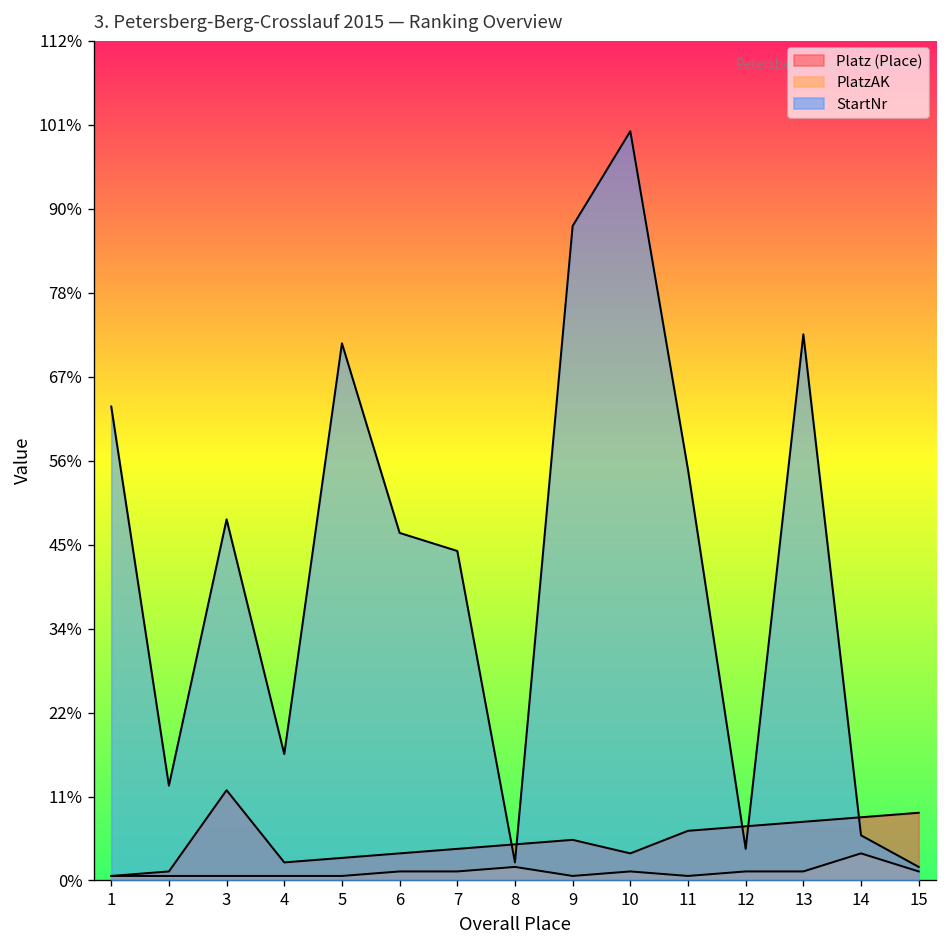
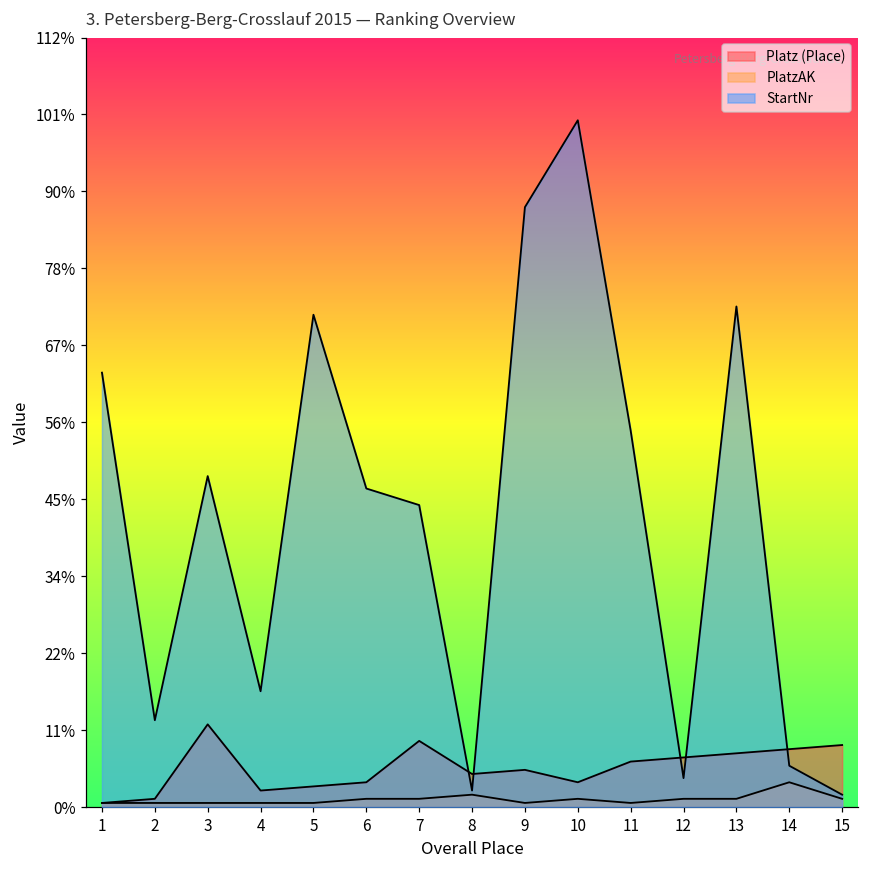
Platz (Place), 7: 4% -> 10%
